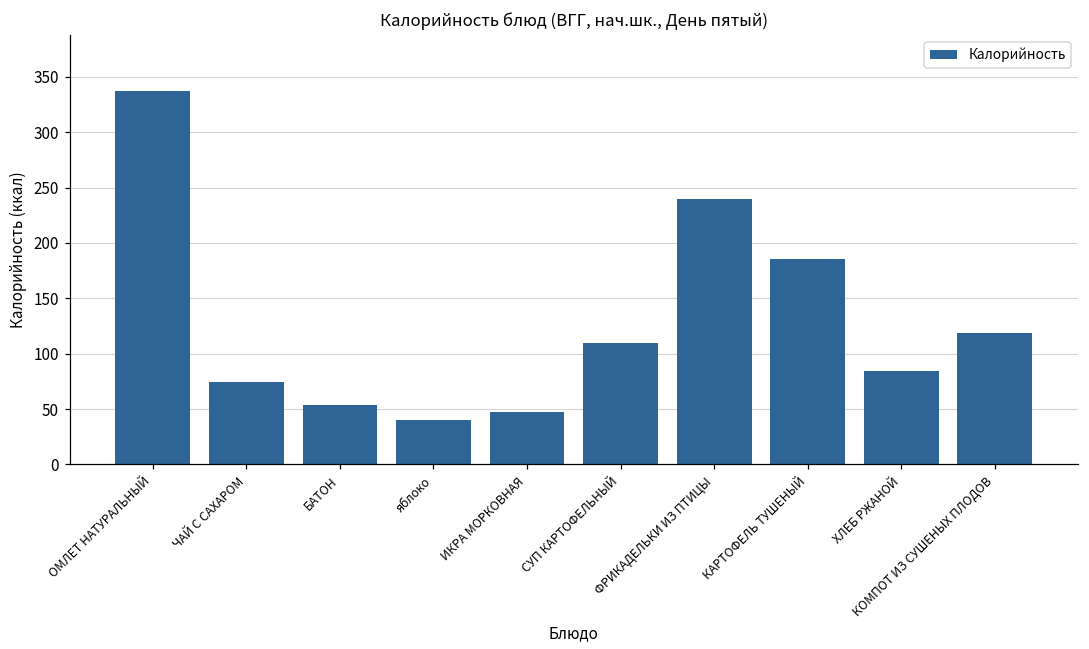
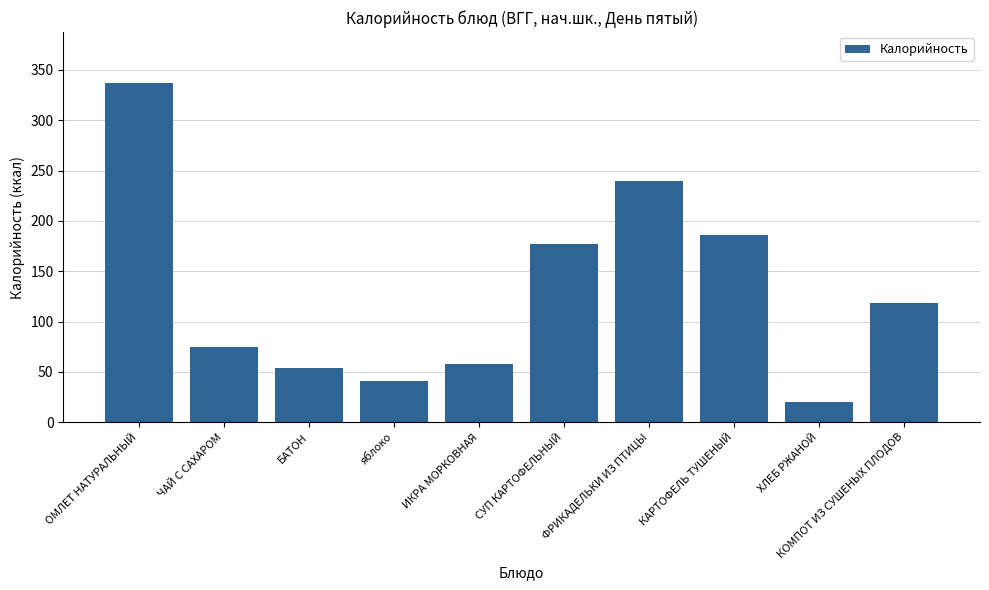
ИКРА МОРКОВНАЯ: 48 -> 58
СУП КАРТОФЕЛЬНЫЙ: 110 -> 177
ХЛЕБ РЖАНОЙ: 84 -> 20
